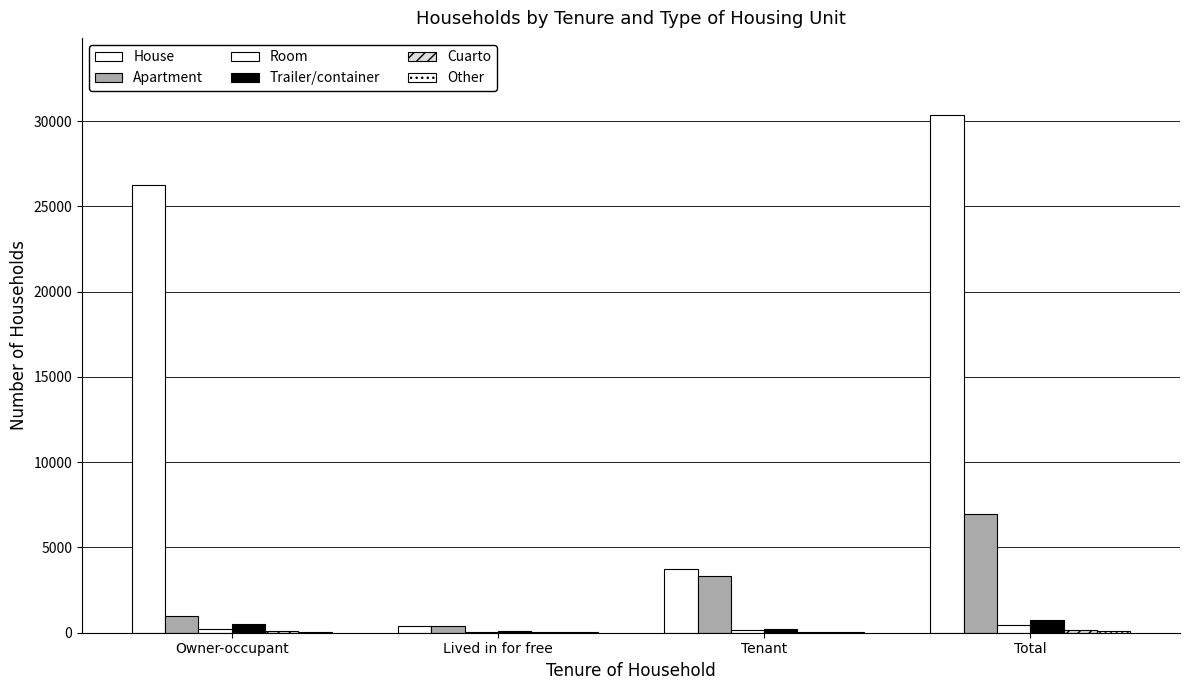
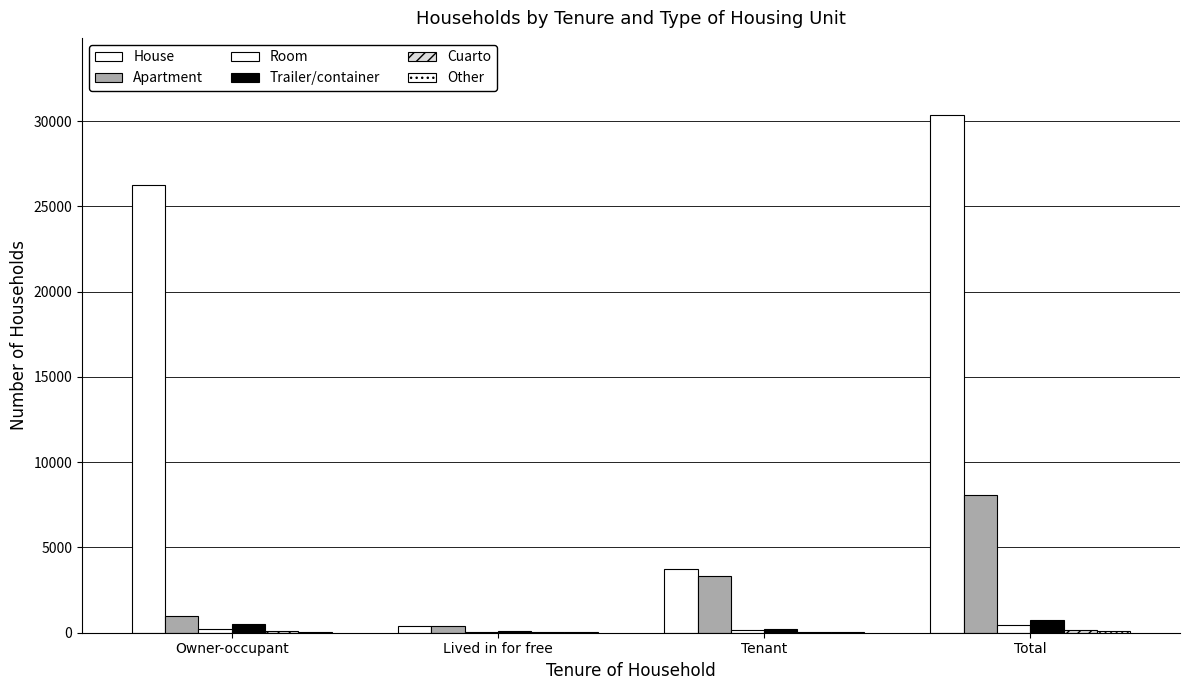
Apartment, Total: 6900 -> 8100
